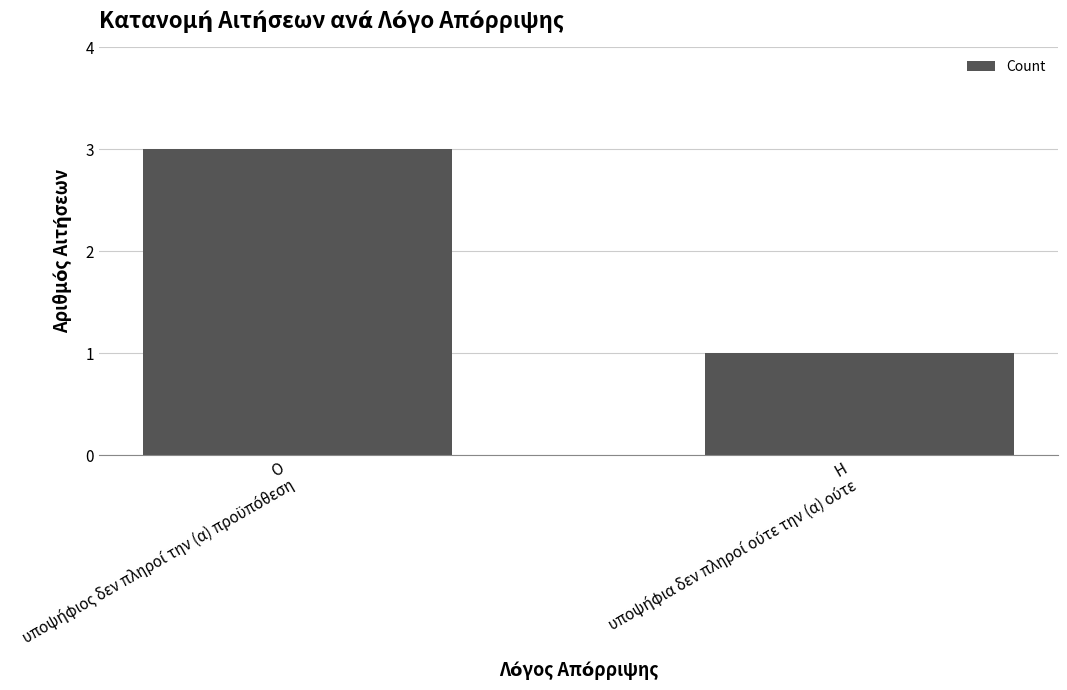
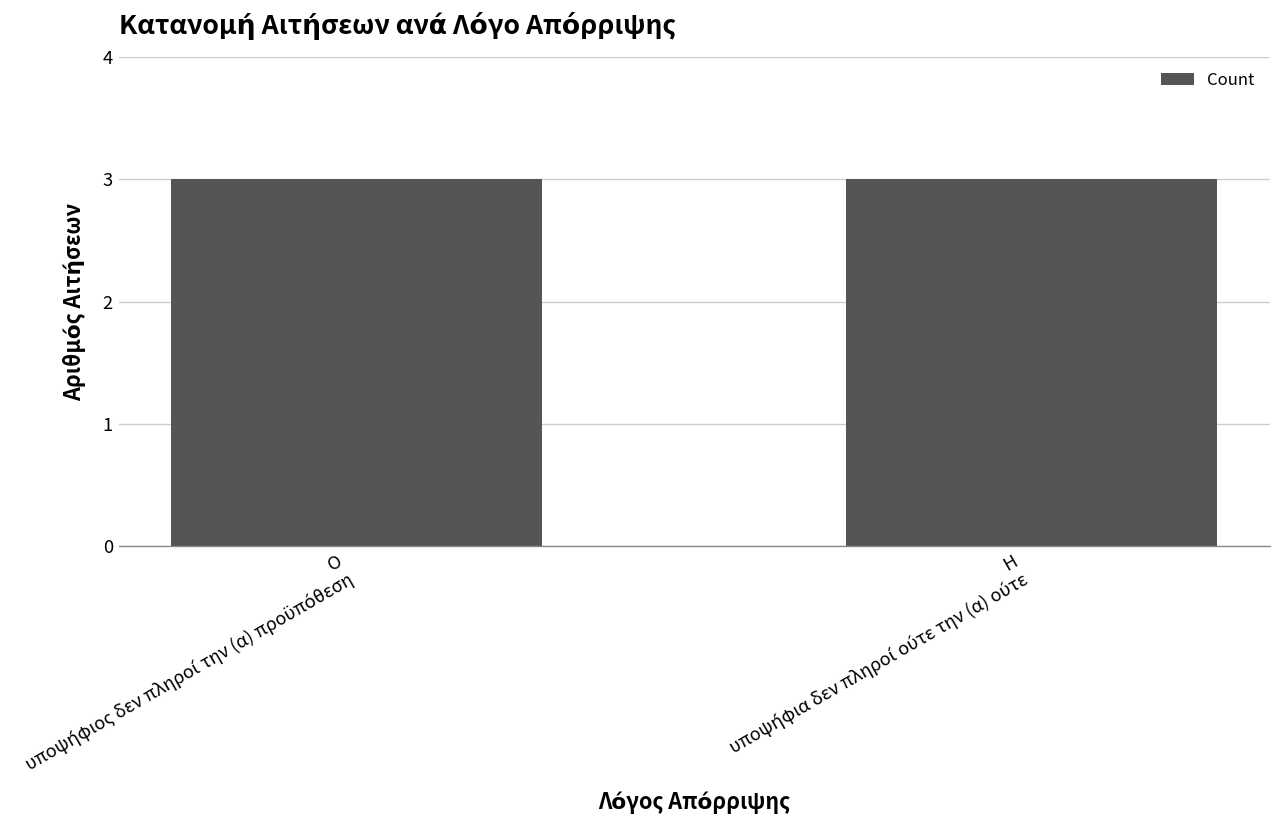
Η υποψήφια δεν πληροί ούτε την (α) ούτε: 1 -> 3
